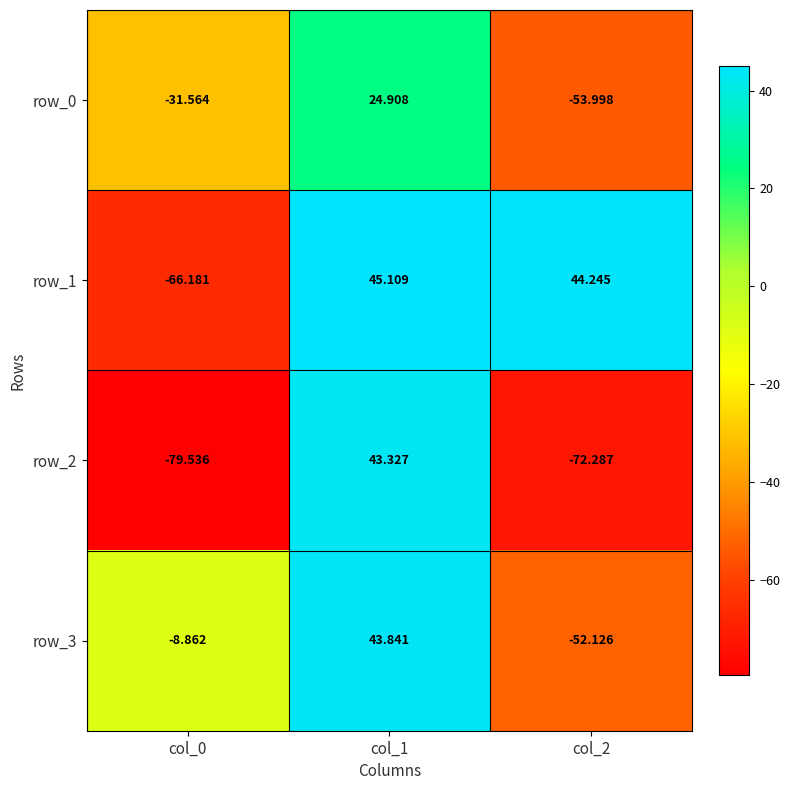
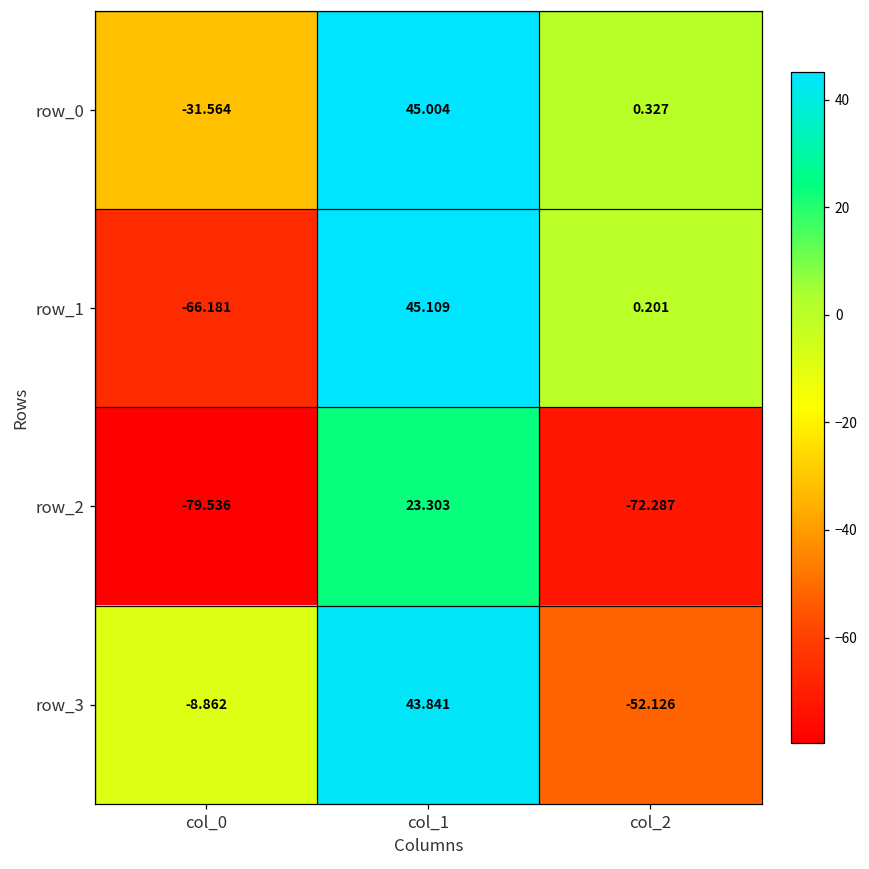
row_0, col_1: 24.908 -> 45.004
row_0, col_2: -53.998 -> 0.327
row_1, col_2: 44.245 -> 0.201
row_2, col_1: 43.327 -> 23.303
